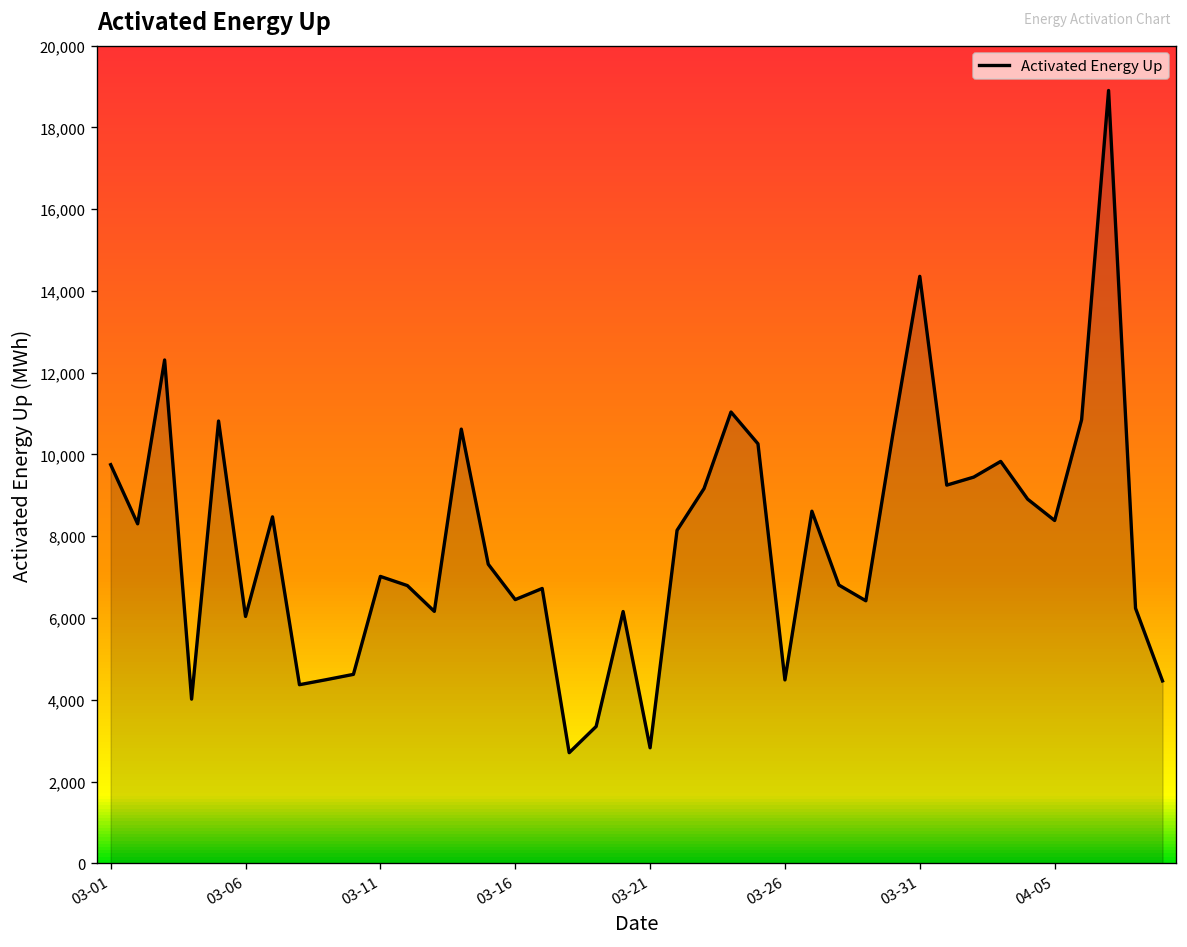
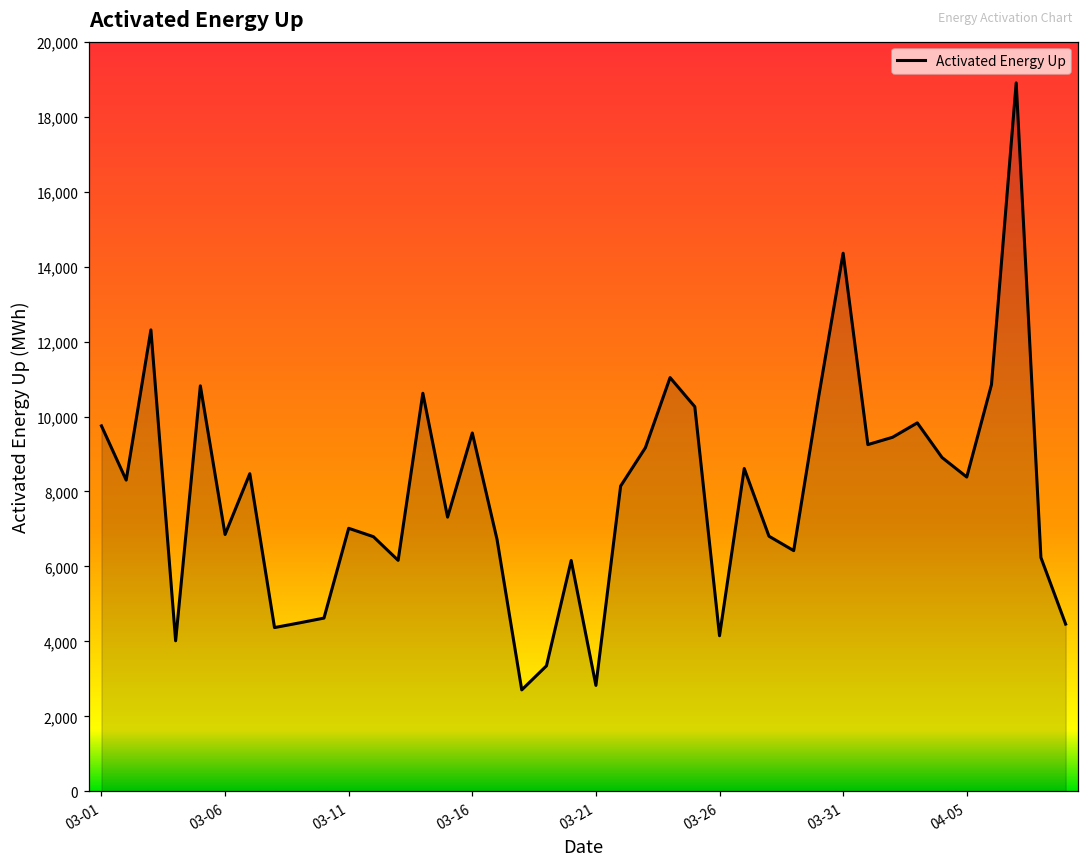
03-06: 6,000 -> 6,900
03-16: 6,500 -> 9,600
03-26: 4,500 -> 4,200
